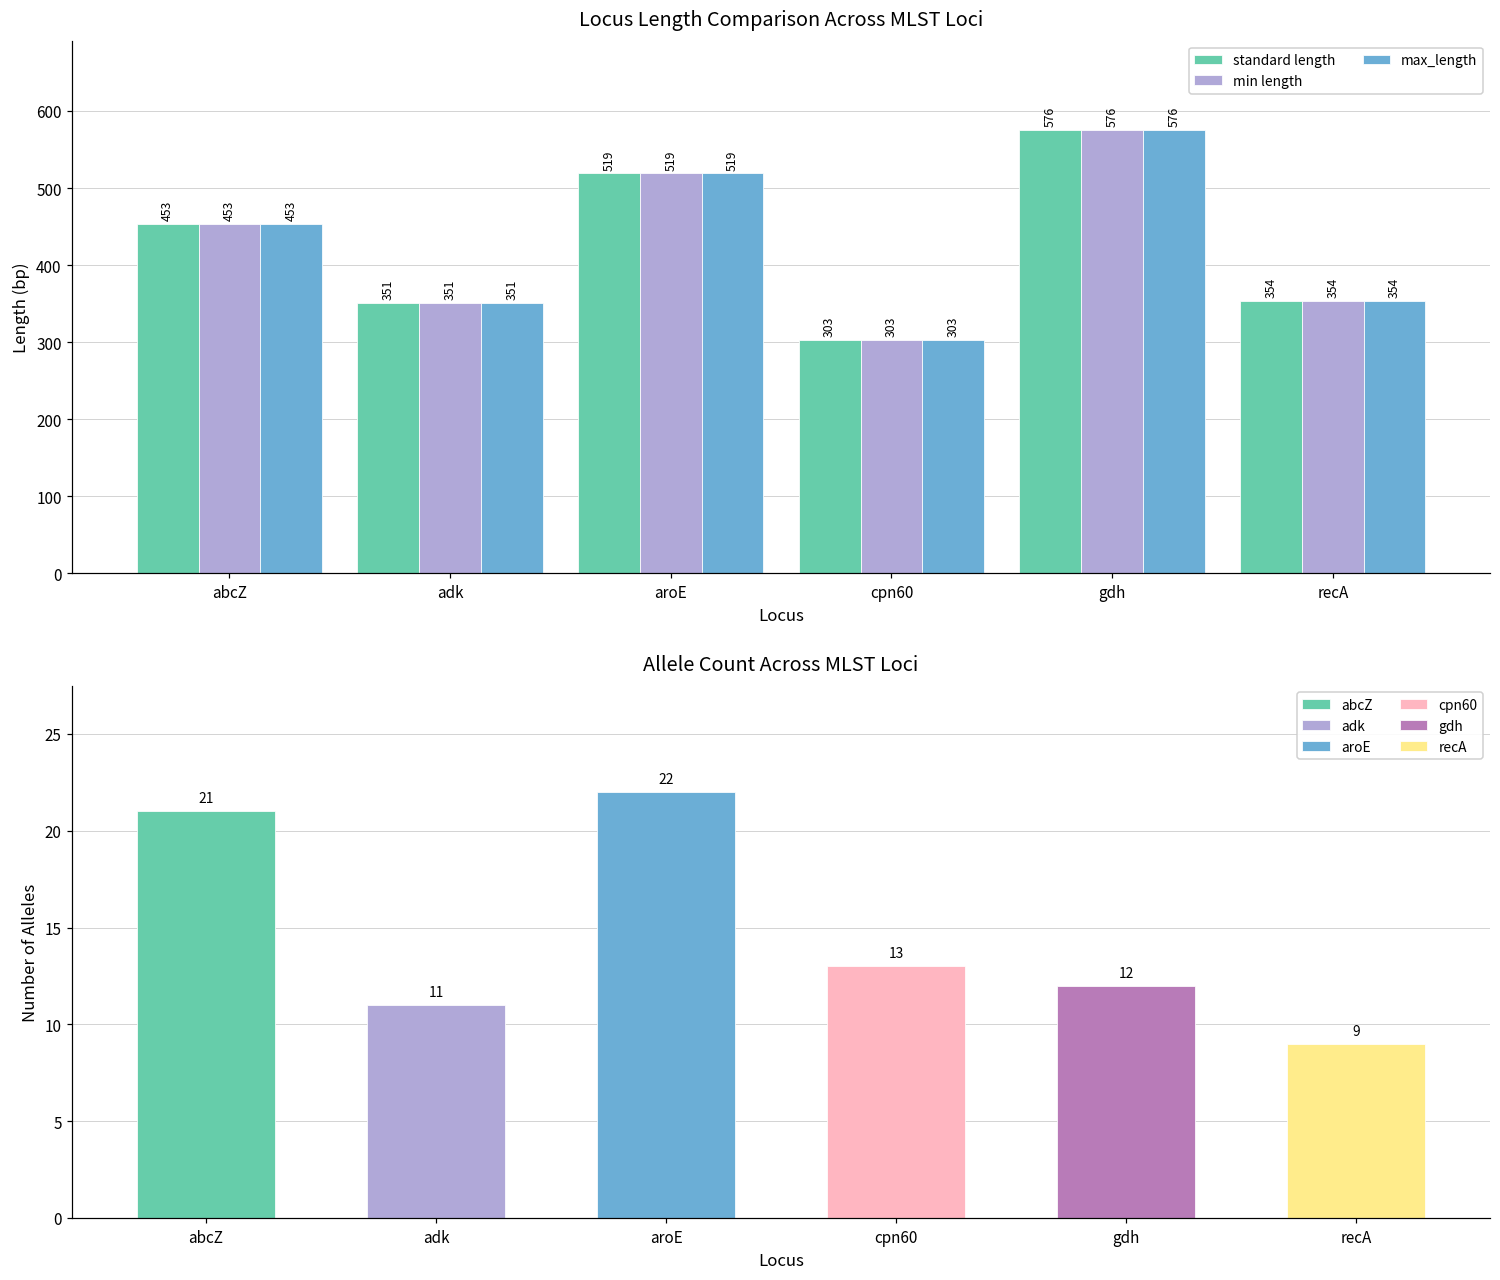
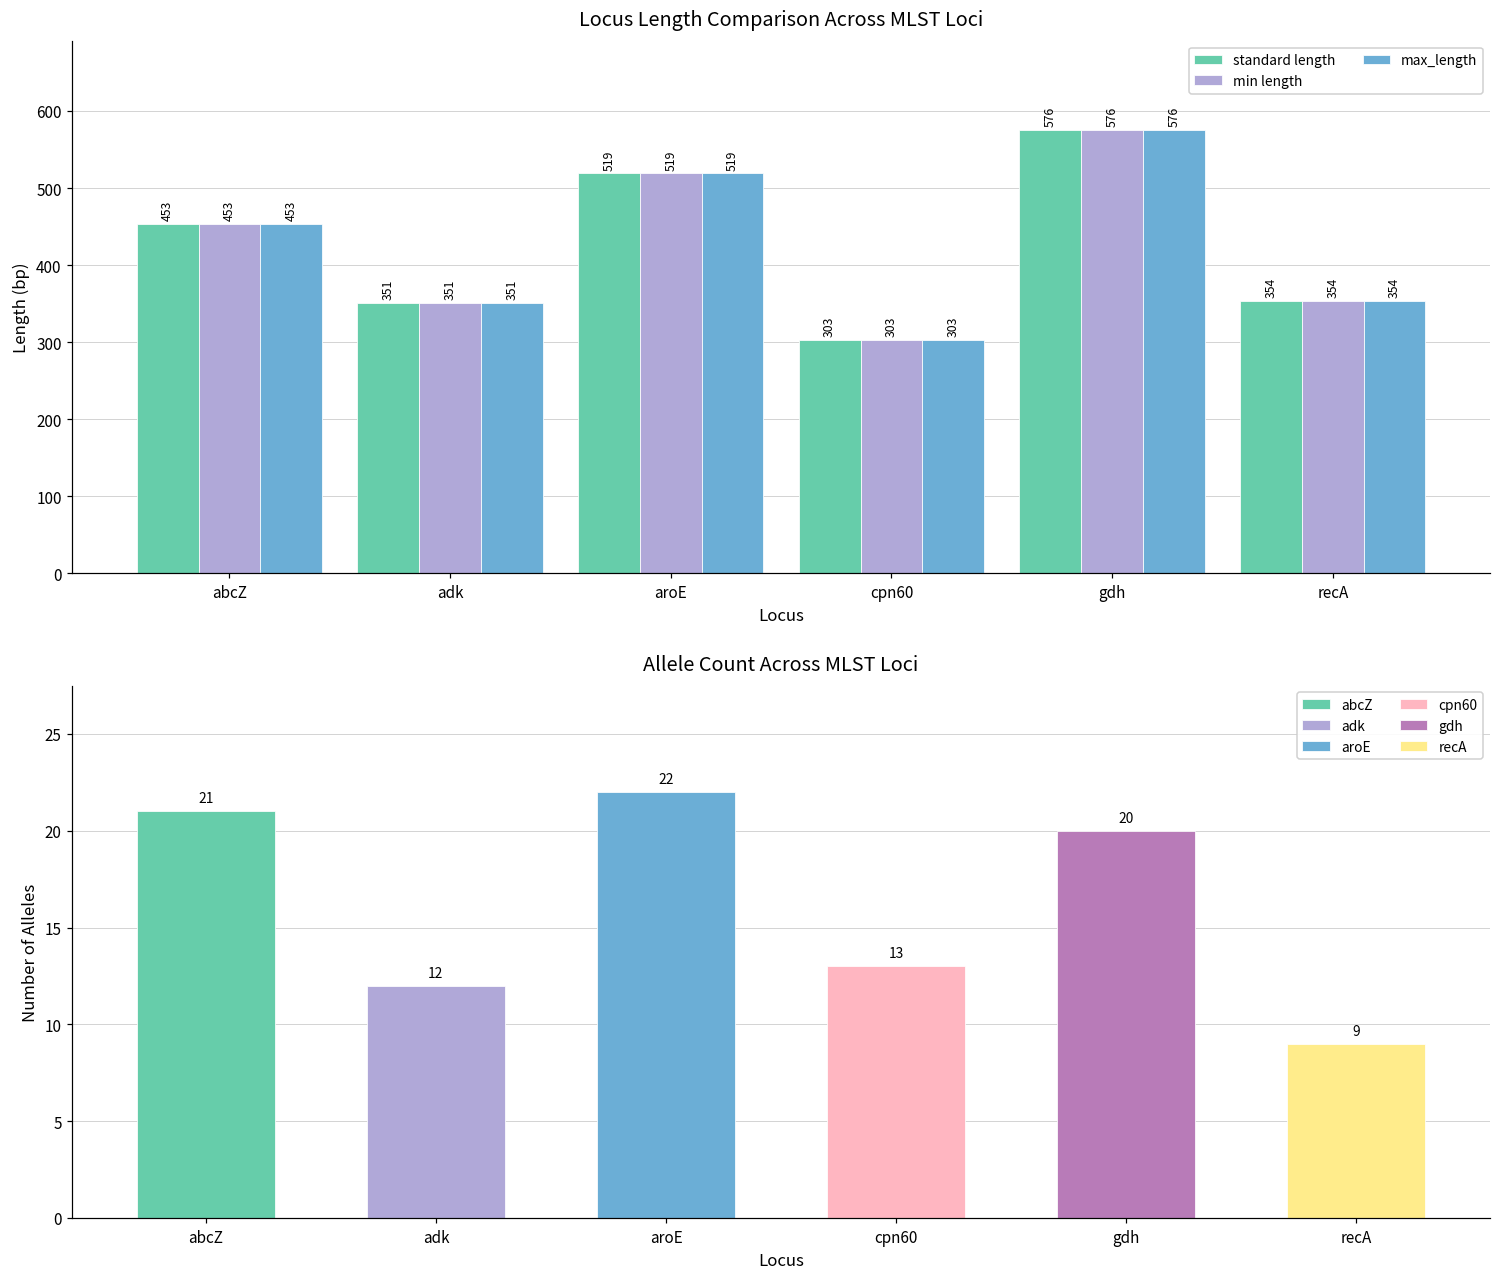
Allele Count Across MLST Loci, adk: 11 -> 12
Allele Count Across MLST Loci, gdh: 12 -> 20
